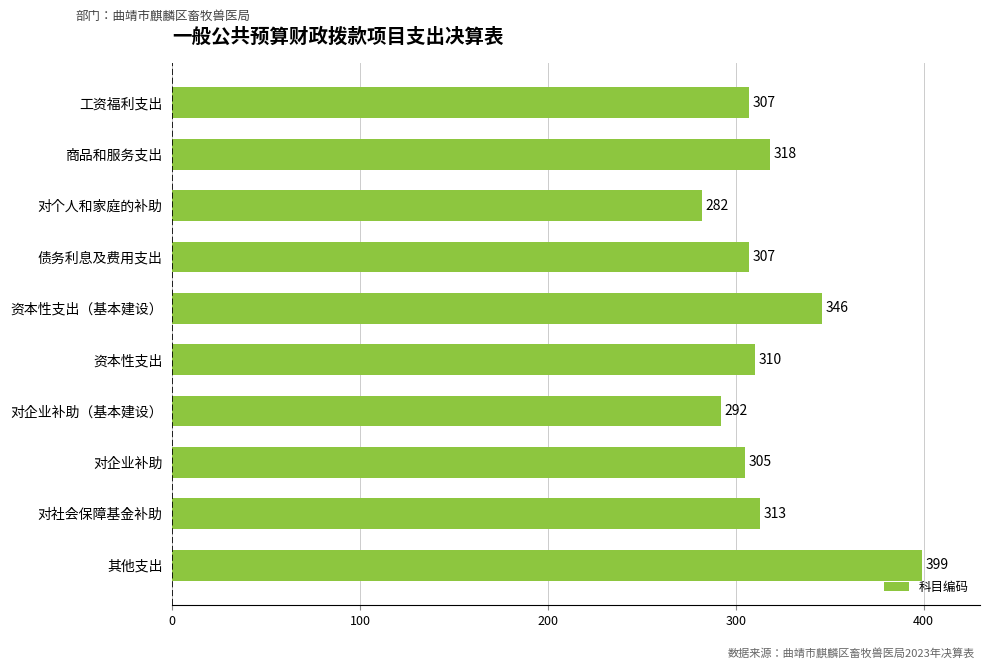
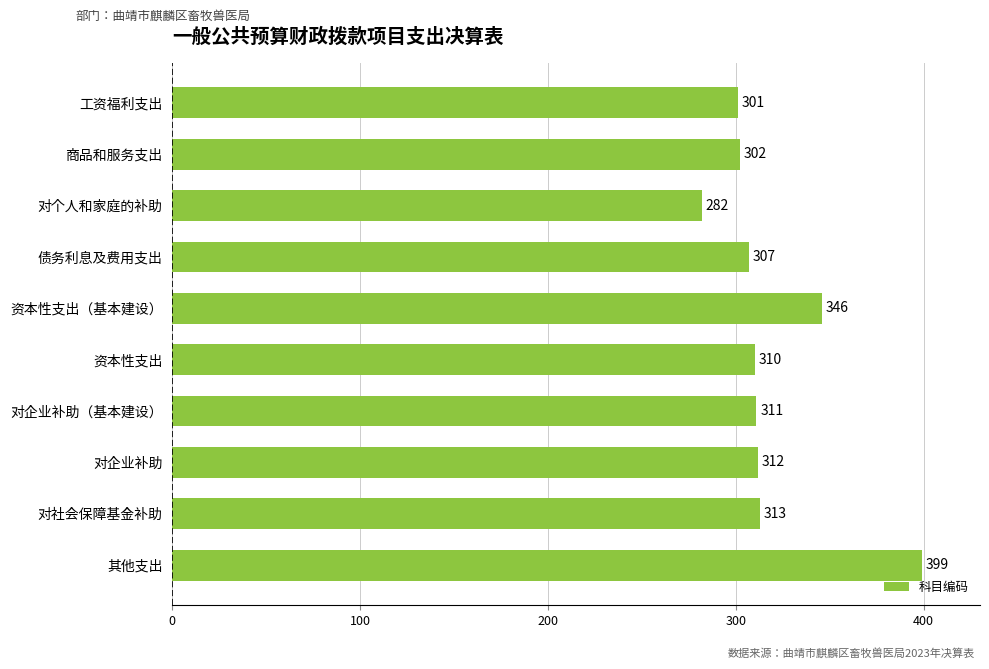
工资福利支出: 307 -> 301
商品和服务支出: 318 -> 302
对企业补助（基本建设）: 292 -> 311
对企业补助: 305 -> 312
